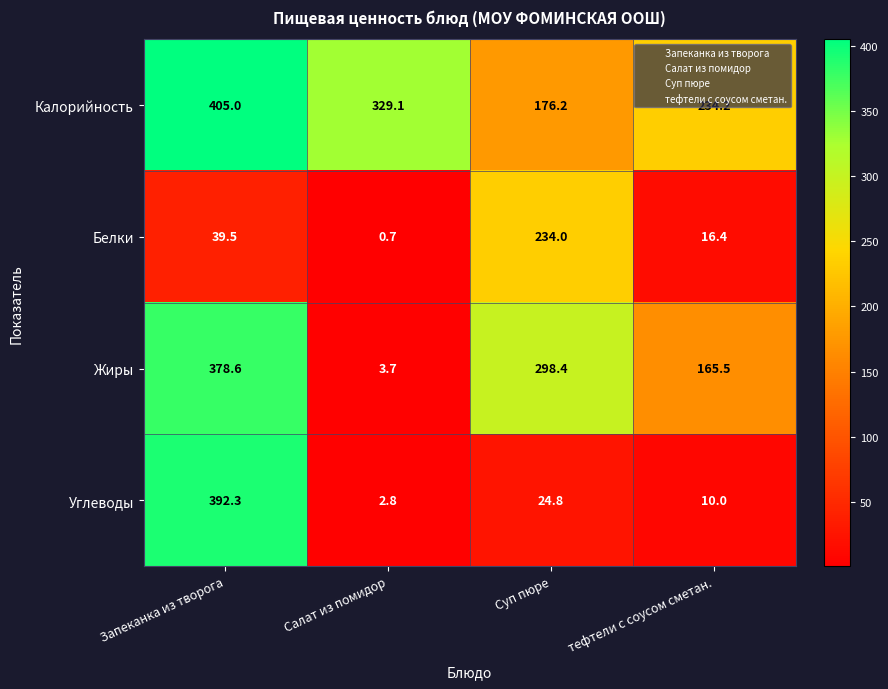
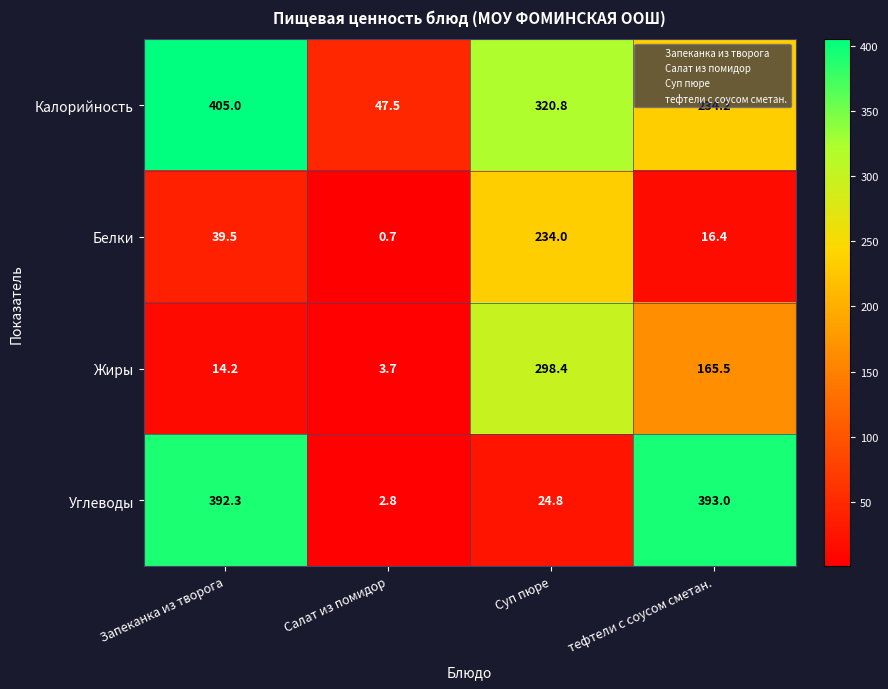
Калорийность, Салат из помидор: 329.1 -> 47.5
Калорийность, Суп пюре: 176.2 -> 320.8
Жиры, Запеканка из творога: 378.6 -> 14.2
Углеводы, тефтели с соусом сметан.: 10.0 -> 393.0
